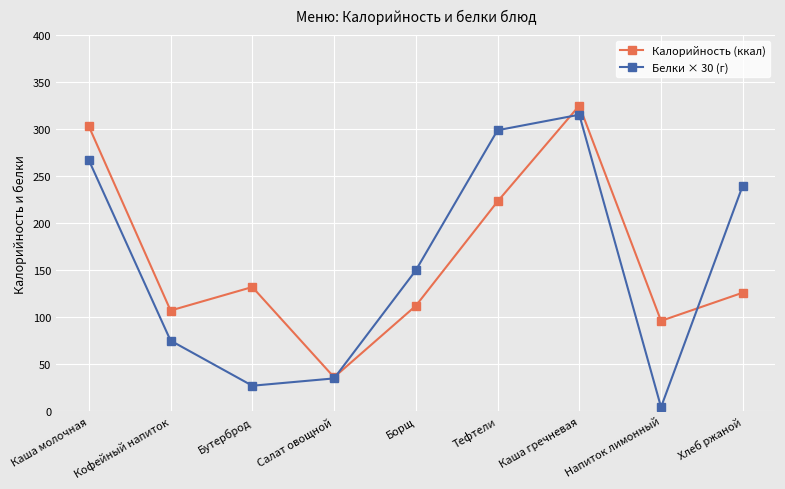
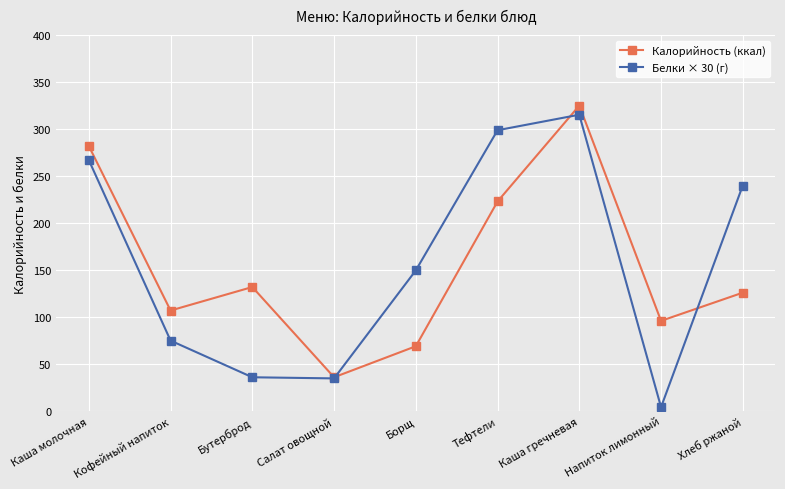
Калорийность (ккал), Каша молочная: 300 -> 280
Белки × 30 (г), Бутерброд: 30 -> 40
Калорийность (ккал), Борщ: 110 -> 70
